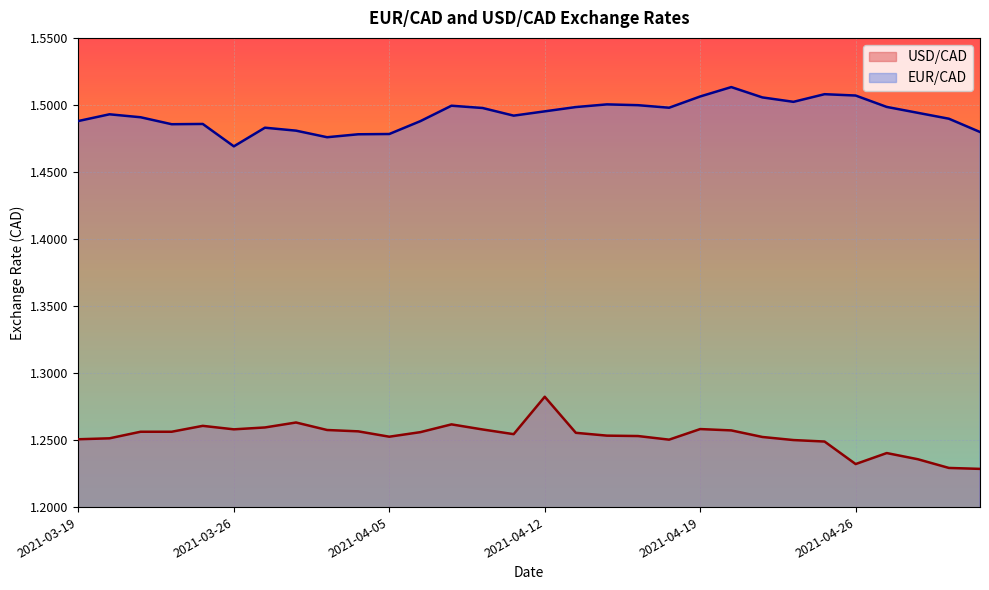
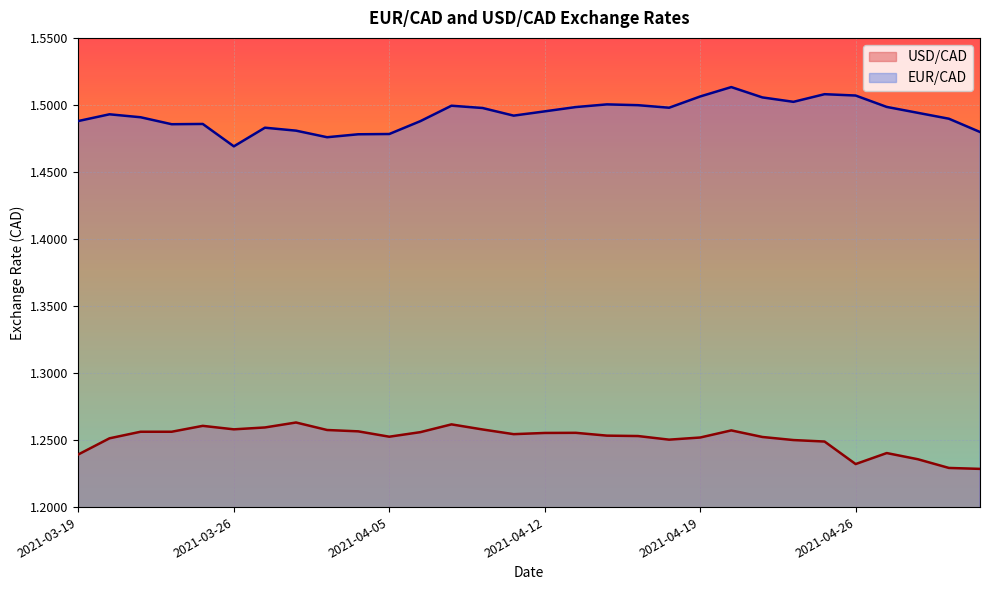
USD/CAD, 2021-03-19: 1.251 -> 1.239
USD/CAD, 2021-04-12: 1.282 -> 1.255
USD/CAD, 2021-04-19: 1.258 -> 1.252
